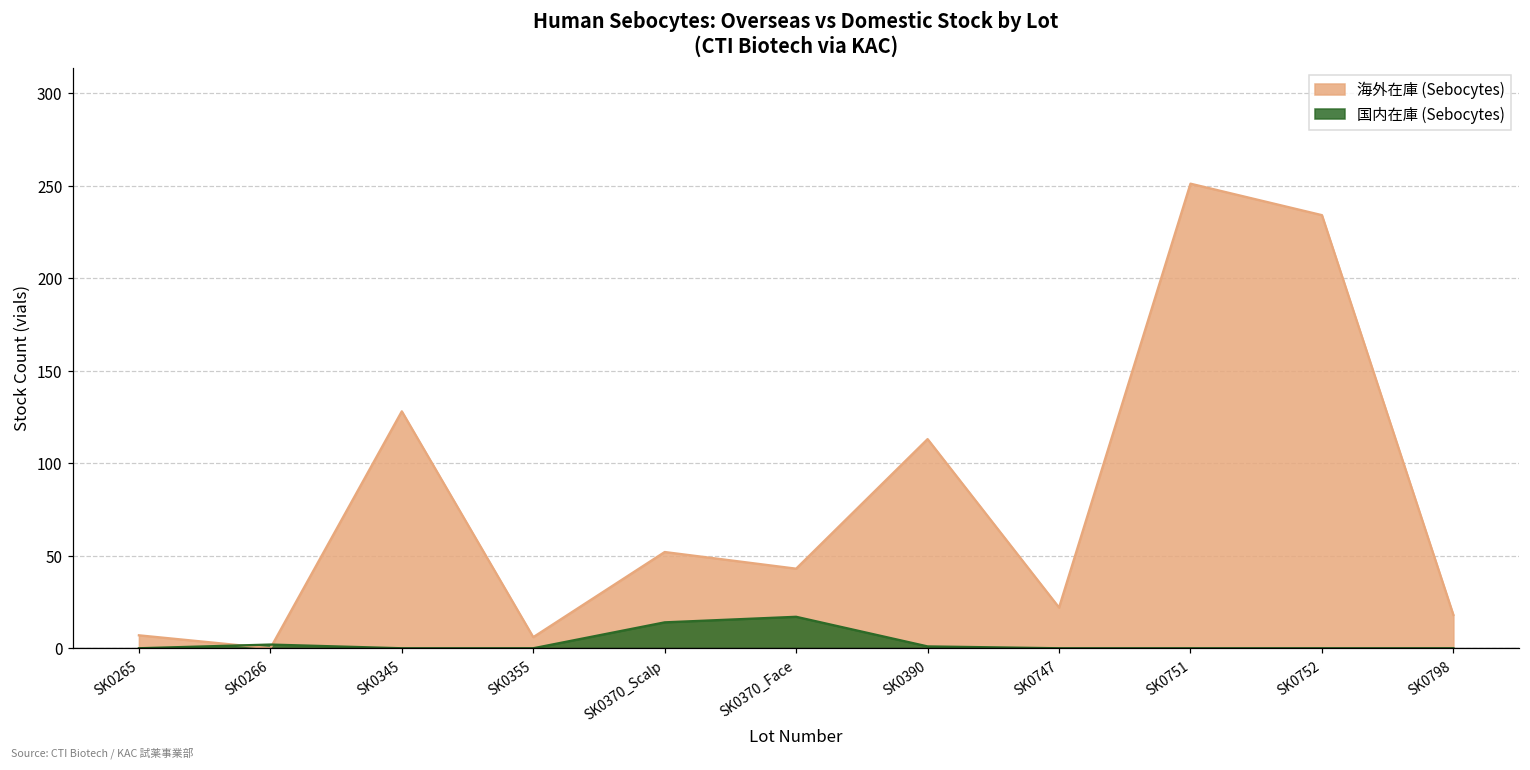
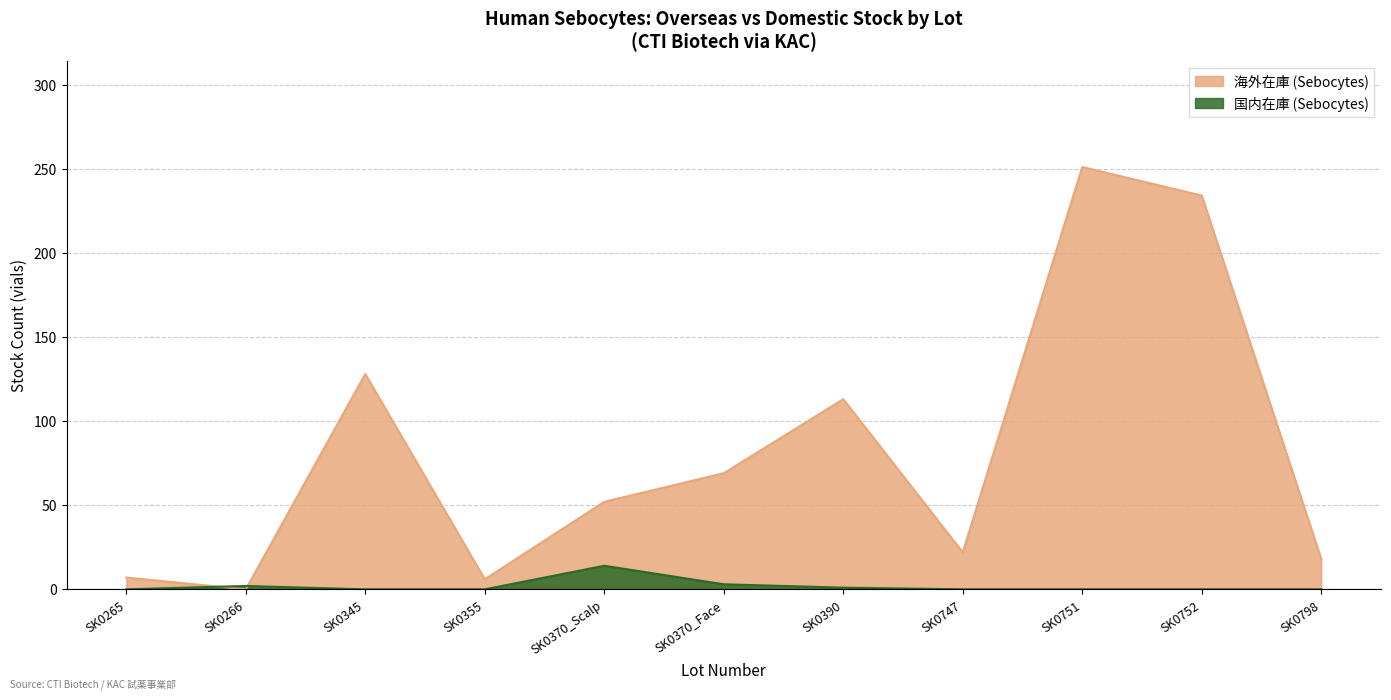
海外在庫 (Sebocytes), SK0370_Face: 43 -> 69
国内在庫 (Sebocytes), SK0370_Face: 17 -> 3
